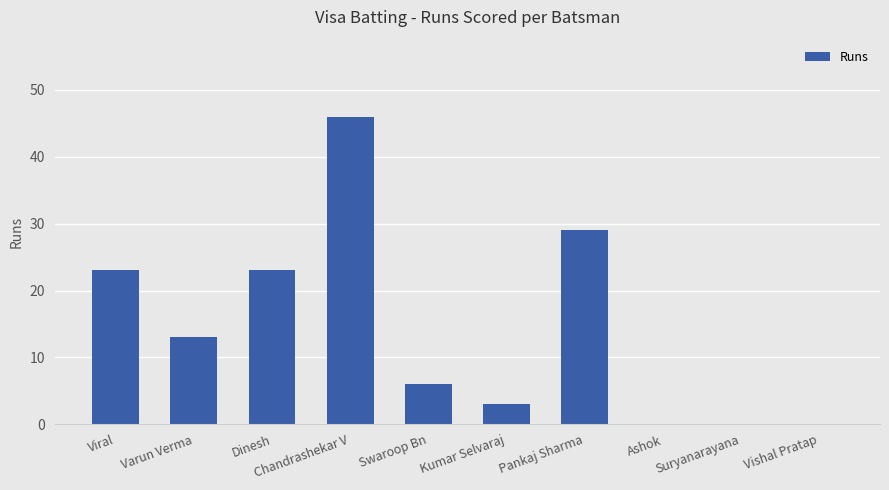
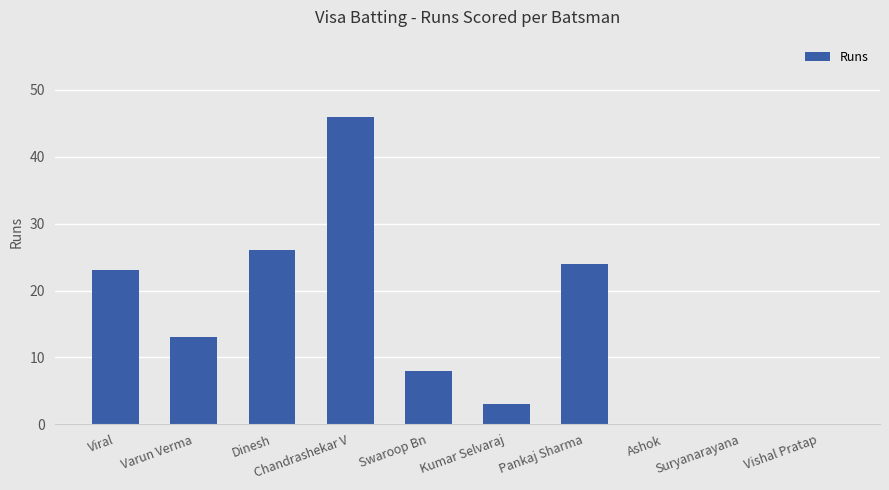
Dinesh: 23 -> 26
Swaroop Bn: 6 -> 8
Pankaj Sharma: 29 -> 24
